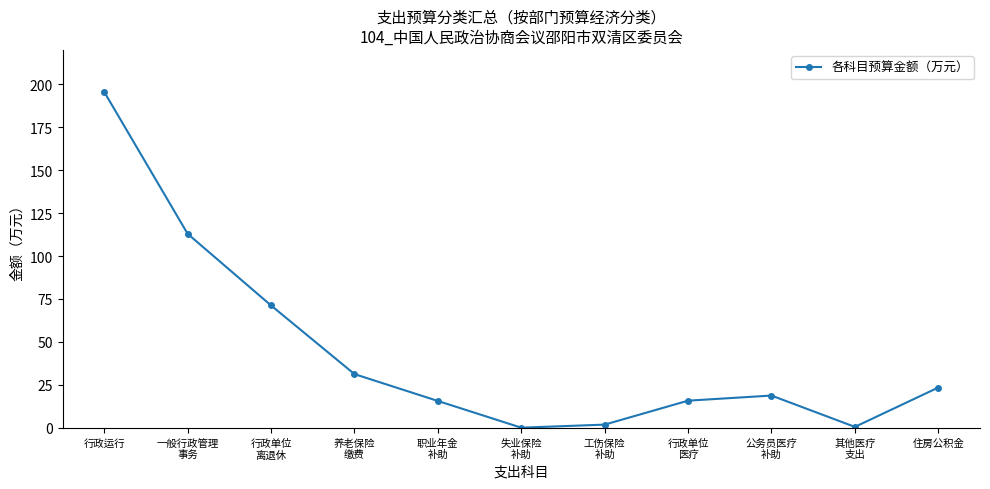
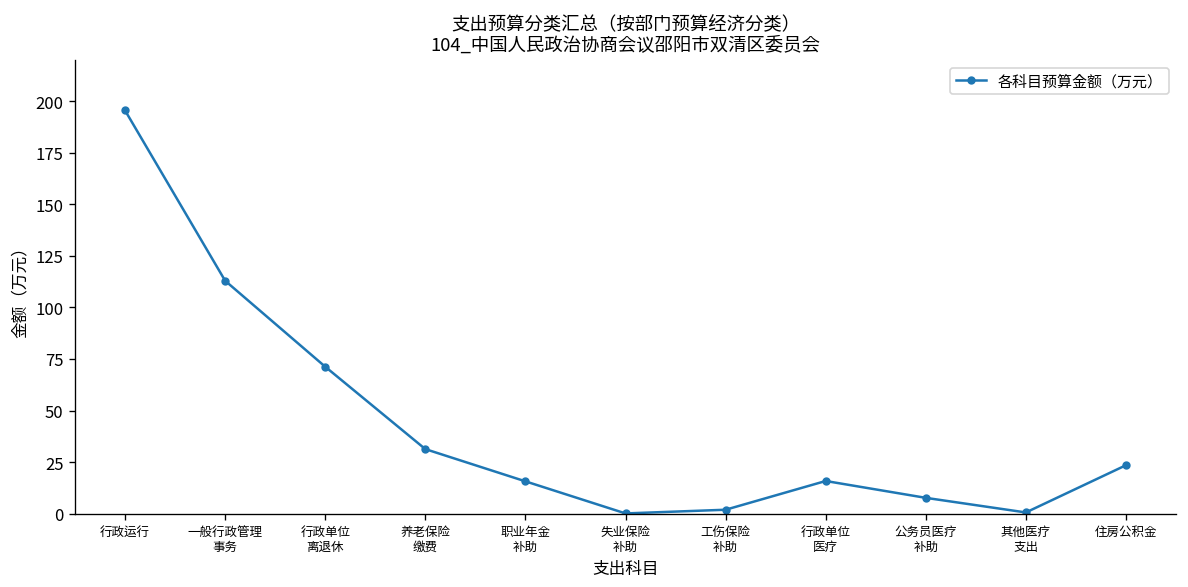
公务员医疗 补助: 19 -> 8
